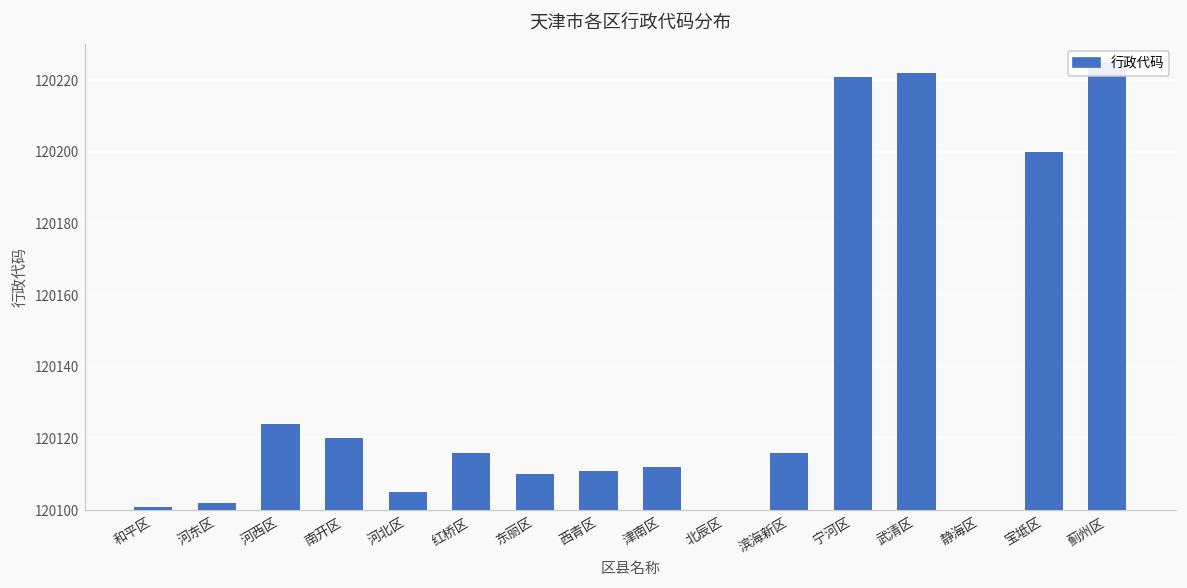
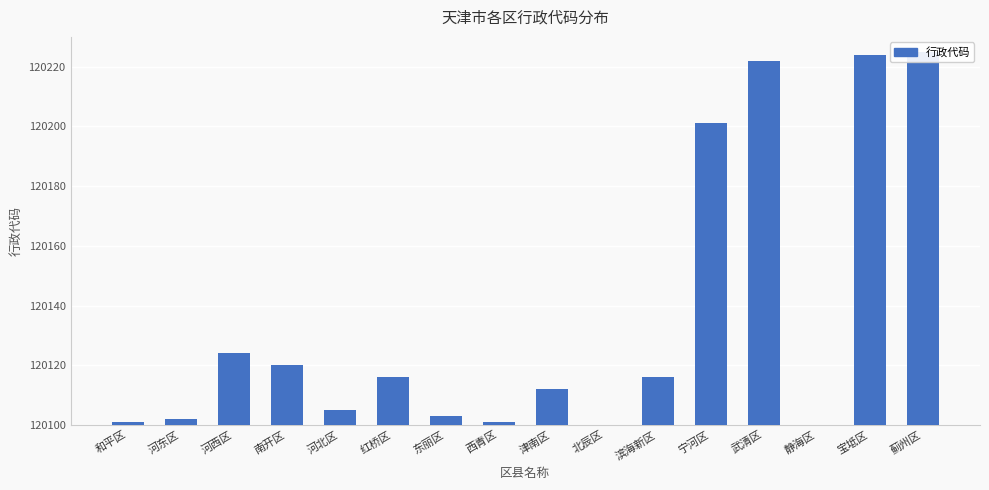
东丽区: 120110 -> 120103
西青区: 120111 -> 120101
宁河区: 120221 -> 120201
宝坻区: 120200 -> 120224
